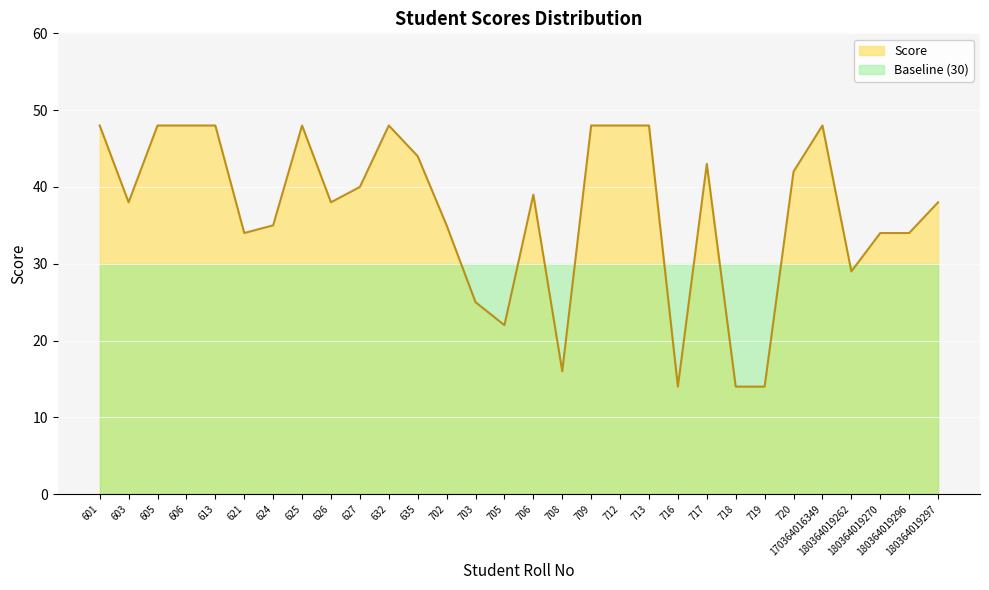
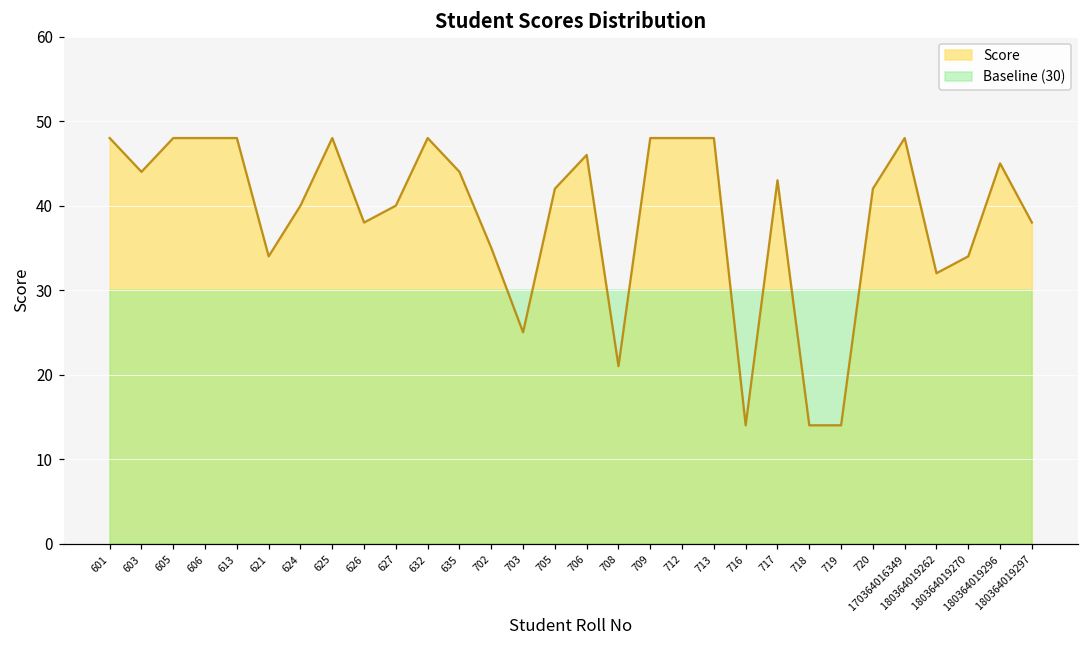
Score, 603: 38 -> 44
Score, 624: 35 -> 40
Score, 705: 22 -> 42
Score, 706: 39 -> 46
Score, 708: 16 -> 21
Score, 180364019262: 29 -> 32
Score, 180364019296: 34 -> 45
